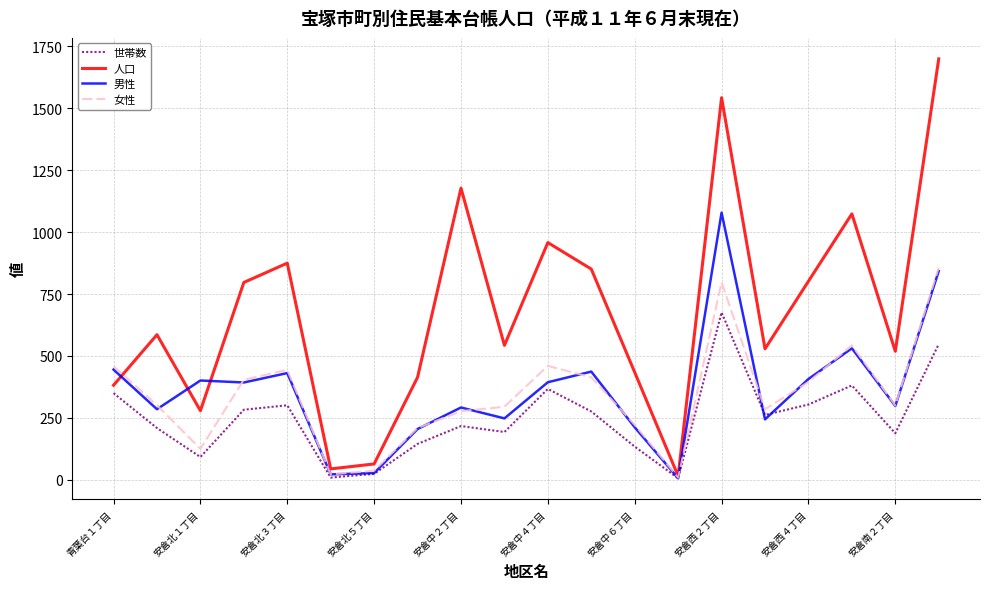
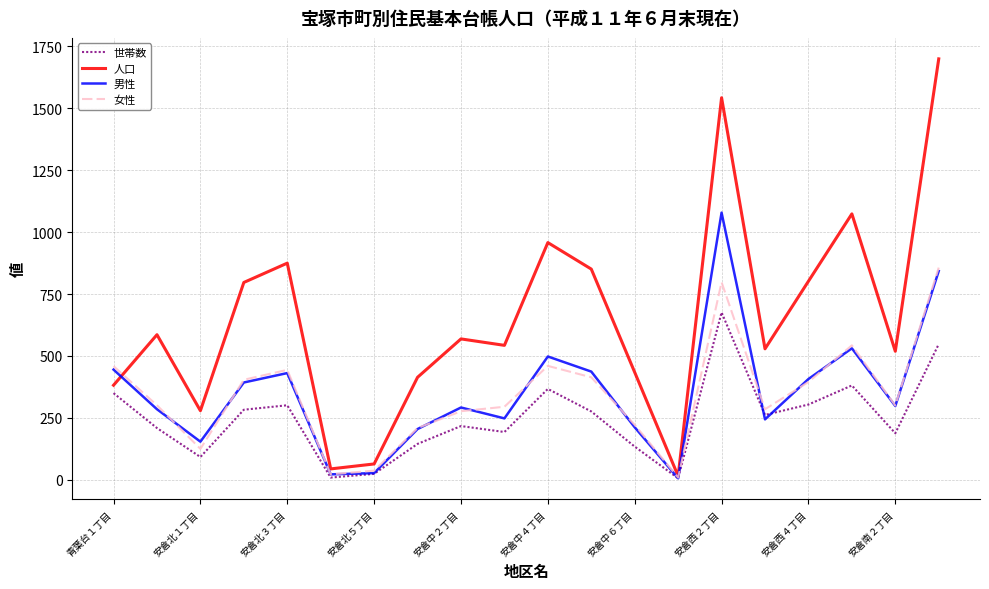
男性, 安倉北１丁目: 400 -> 150
人口, 安倉中２丁目: 1180 -> 570
男性, 安倉中４丁目: 390 -> 500
